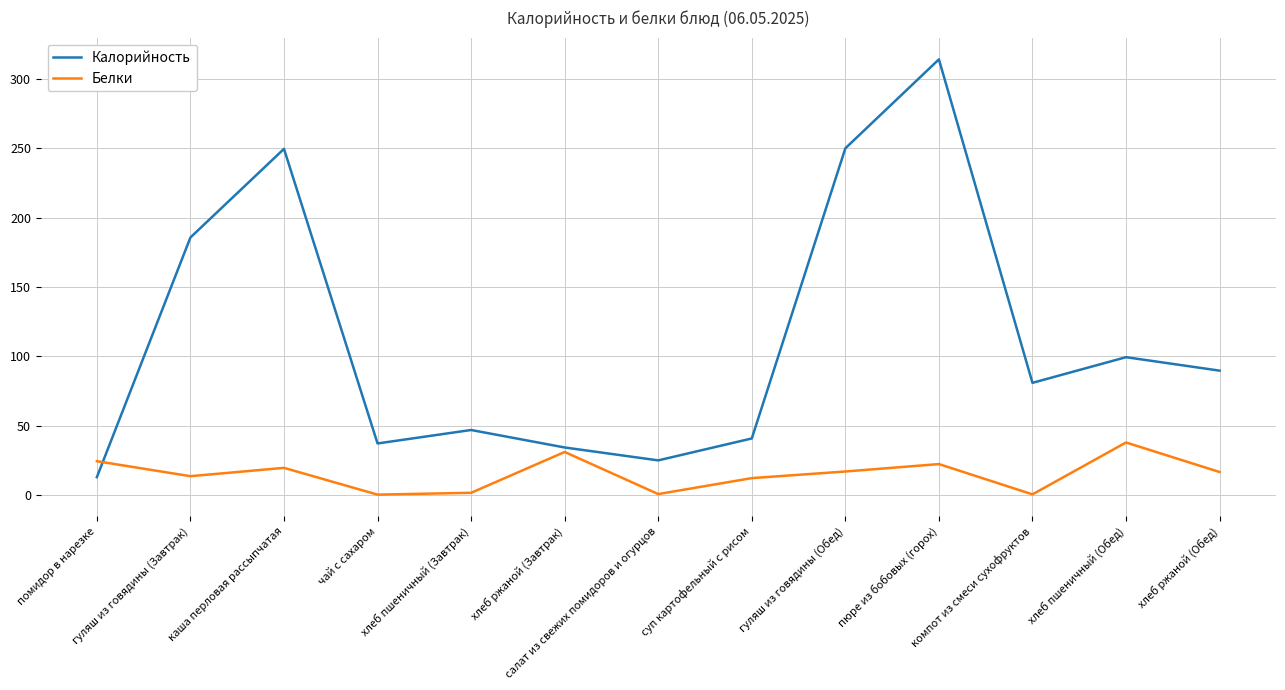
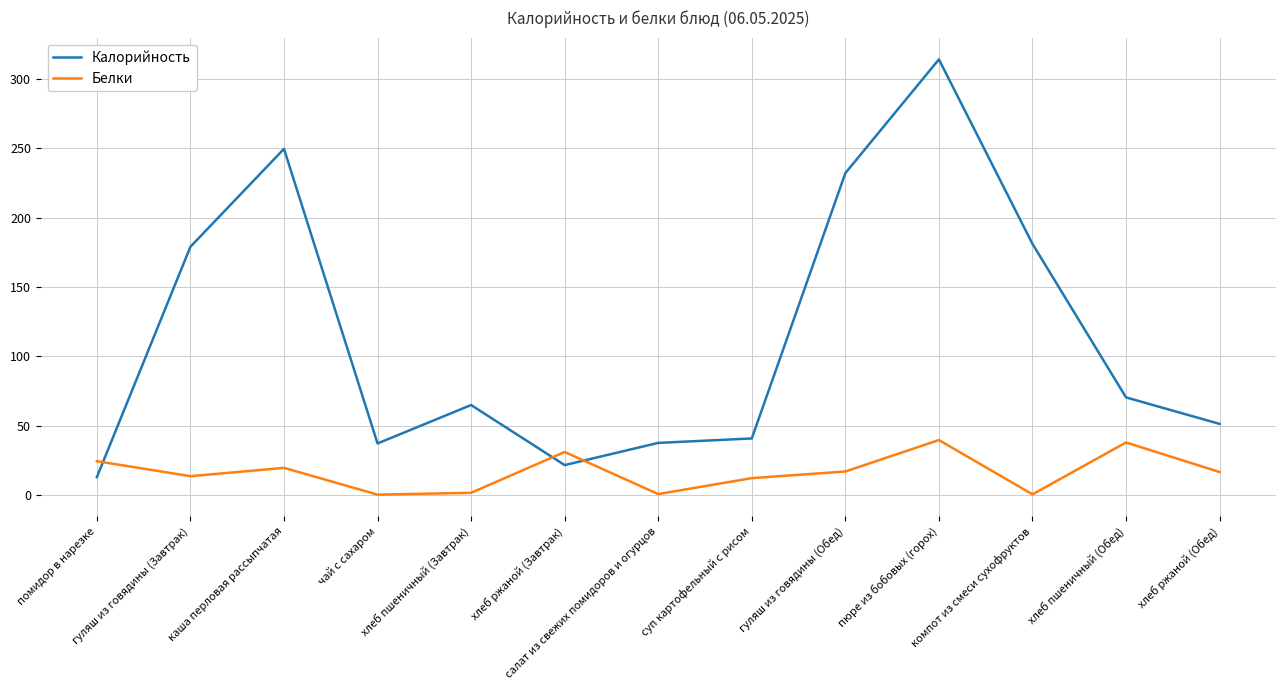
Калорийность, гуляш из говядины (Завтрак): 186 -> 179
Калорийность, хлеб пшеничный (Завтрак): 47 -> 65
Калорийность, хлеб ржаной (Завтрак): 34 -> 22
Калорийность, салат из свежих помидоров и огурцов: 25 -> 38
Калорийность, гуляш из говядины (Обед): 250 -> 232
Белки, пюре из бобовых (горох): 22 -> 40
Калорийность, компот из смеси сухофруктов: 81 -> 181
Калорийность, хлеб пшеничный (Обед): 99 -> 70
Калорийность, хлеб ржаной (Обед): 90 -> 51
